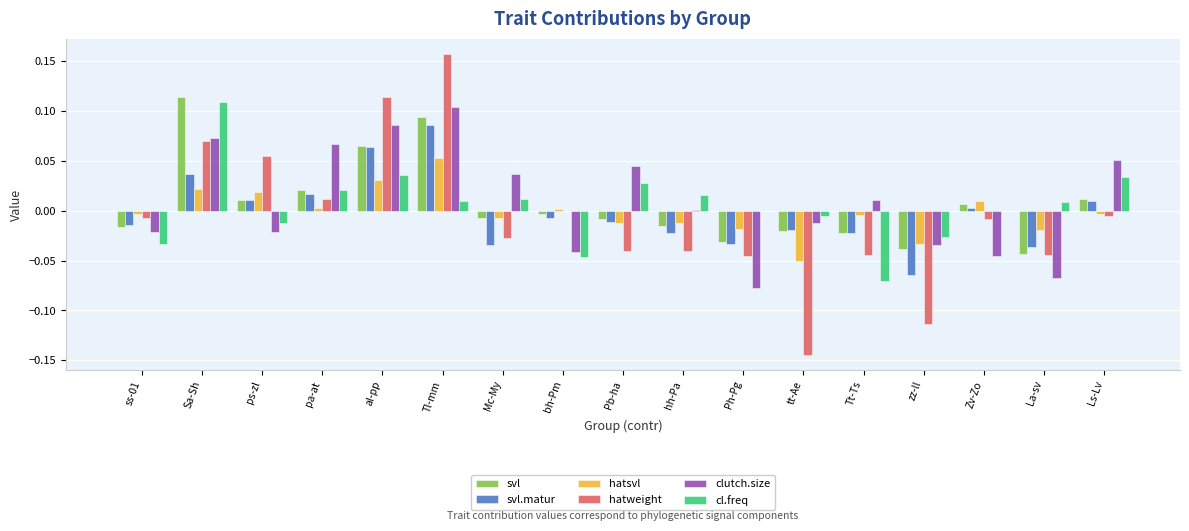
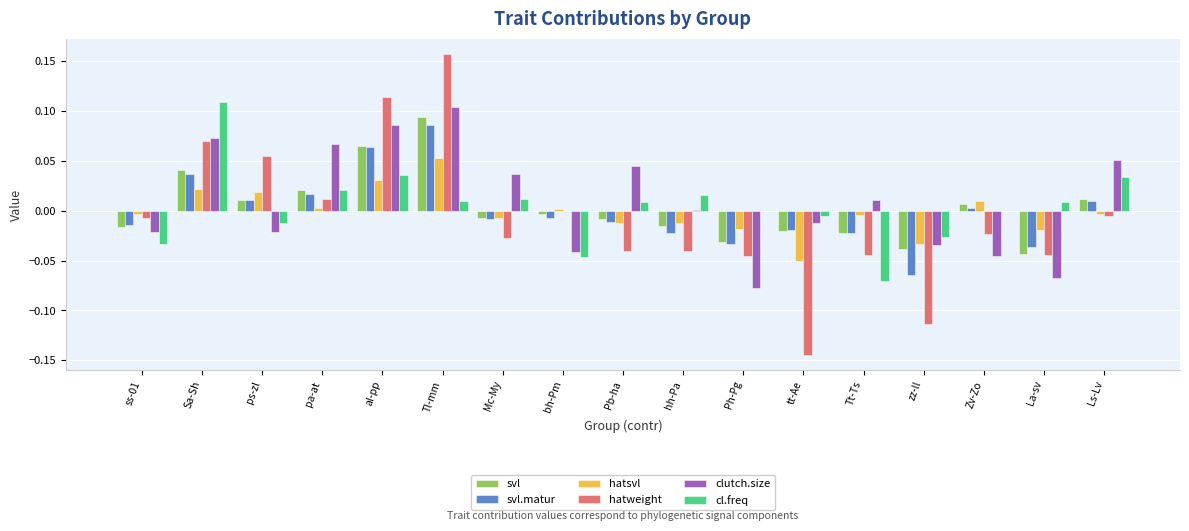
svl, Sa-Sh: 0.11 -> 0.04
svl.matur, Mc-My: -0.03 -> -0.01
cl.freq, Pb-ha: 0.03 -> 0.01
hatweight, Zv-Zo: -0.01 -> -0.02
